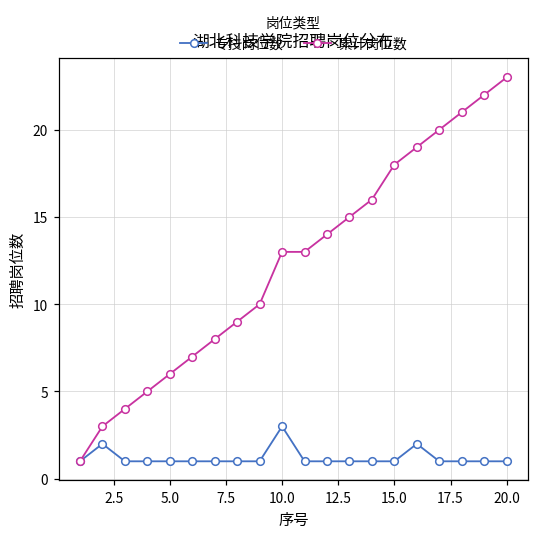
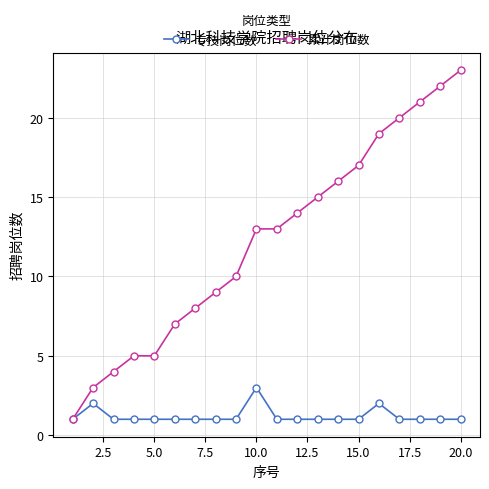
累计岗位数, 5.0: 6 -> 5
累计岗位数, 15.0: 18 -> 17
